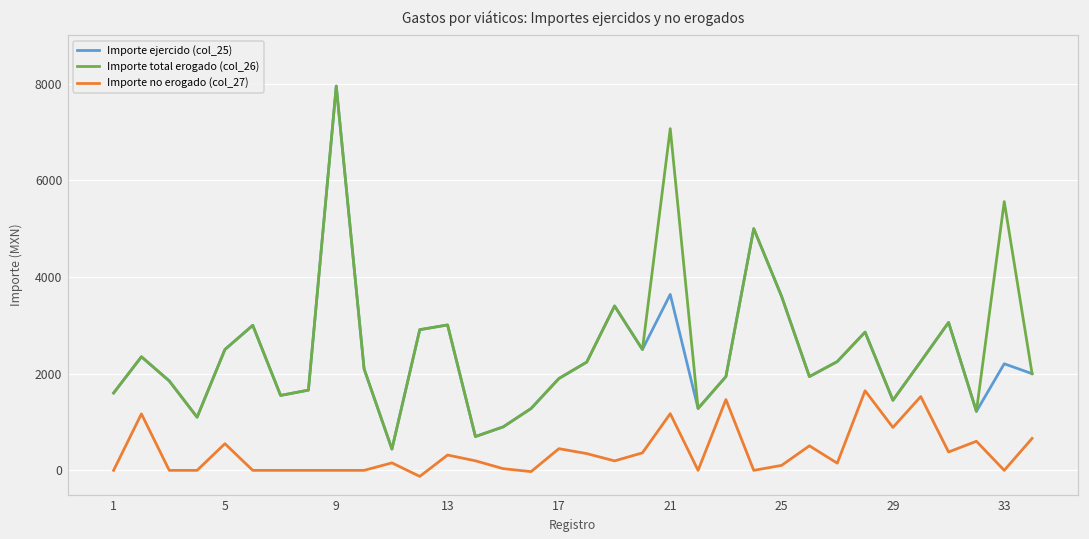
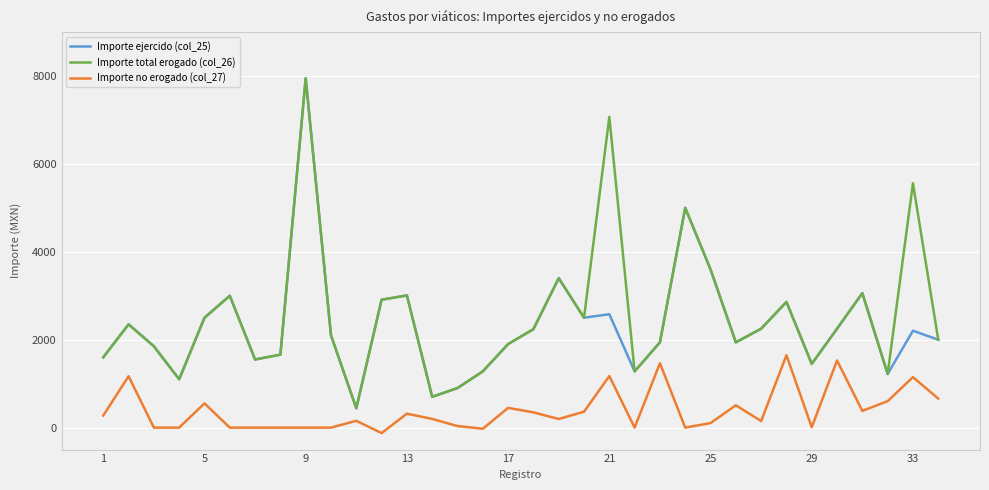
Importe no erogado (col_27), 1: 0 -> 300
Importe ejercido (col_25), 21: 3600 -> 2600
Importe no erogado (col_27), 29: 900 -> 0
Importe no erogado (col_27), 33: 0 -> 1100
